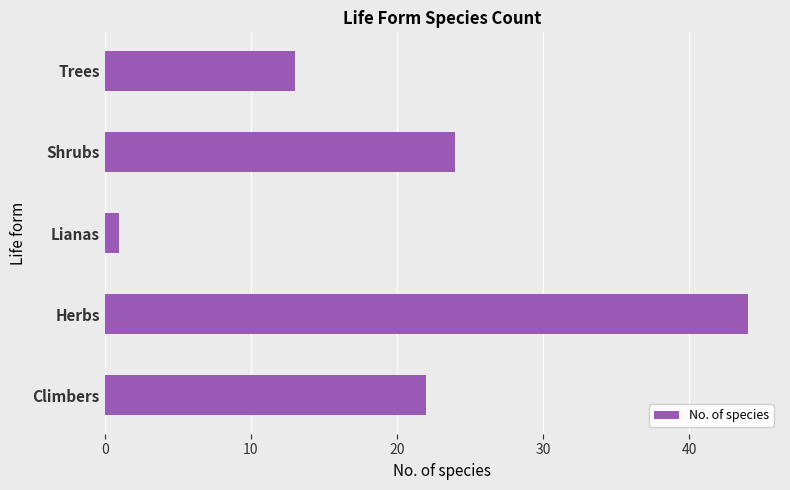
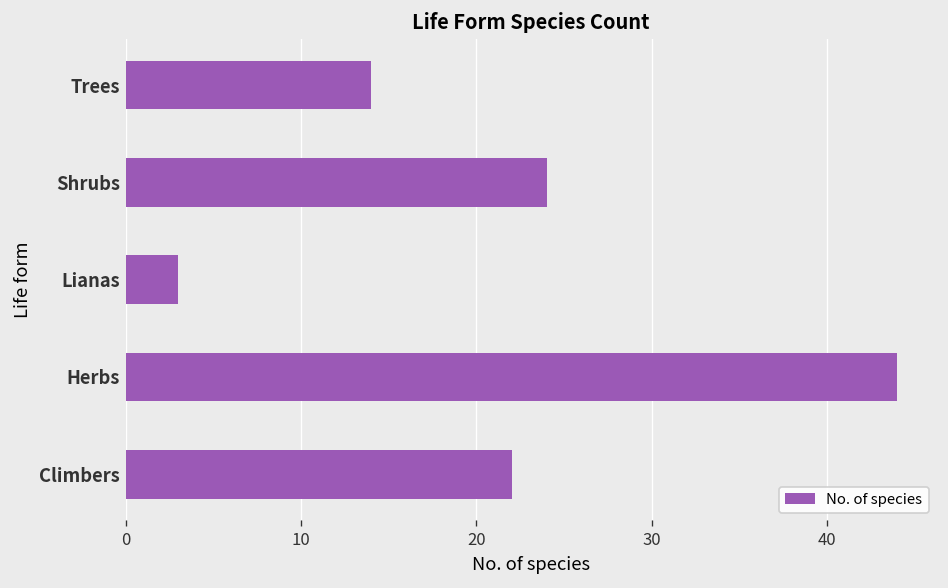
Trees: 13 -> 14
Lianas: 1 -> 3
